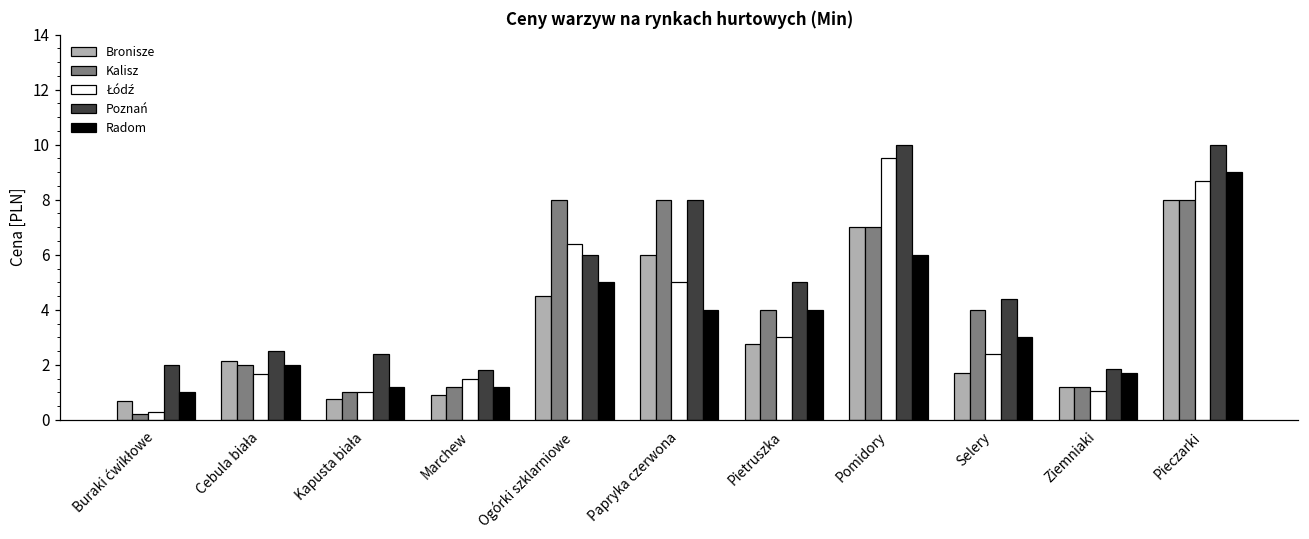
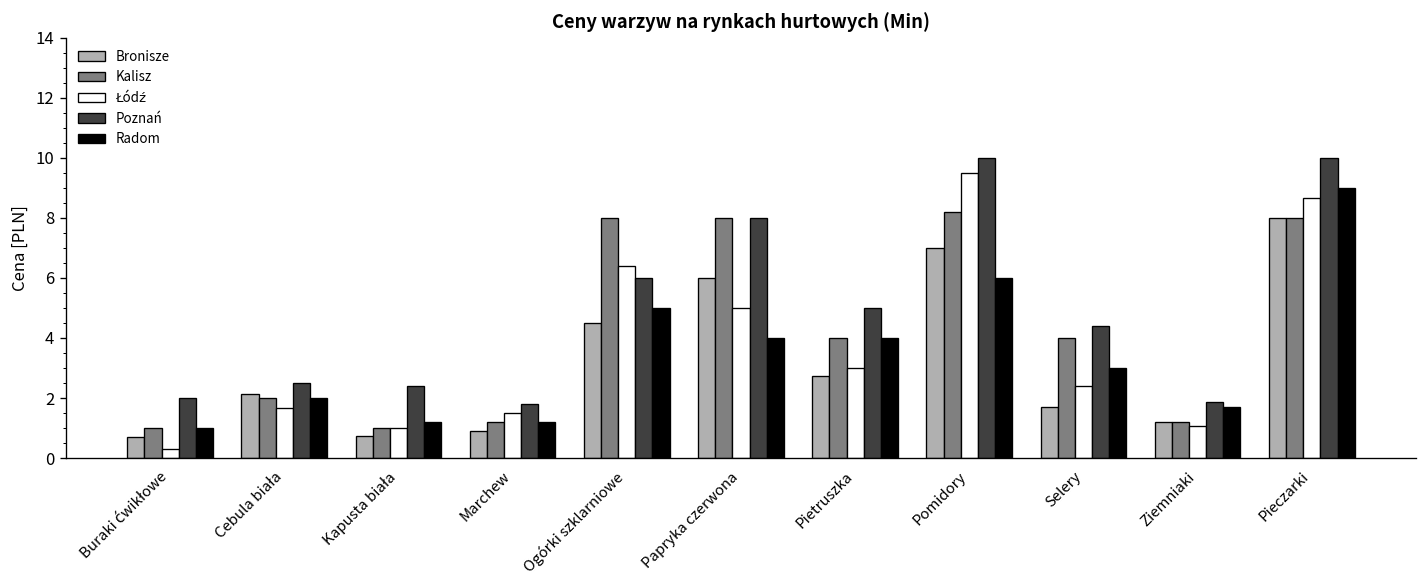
Kalisz, Buraki ćwikłowe: 0.2 -> 1.0
Kalisz, Pomidory: 7.0 -> 8.2
